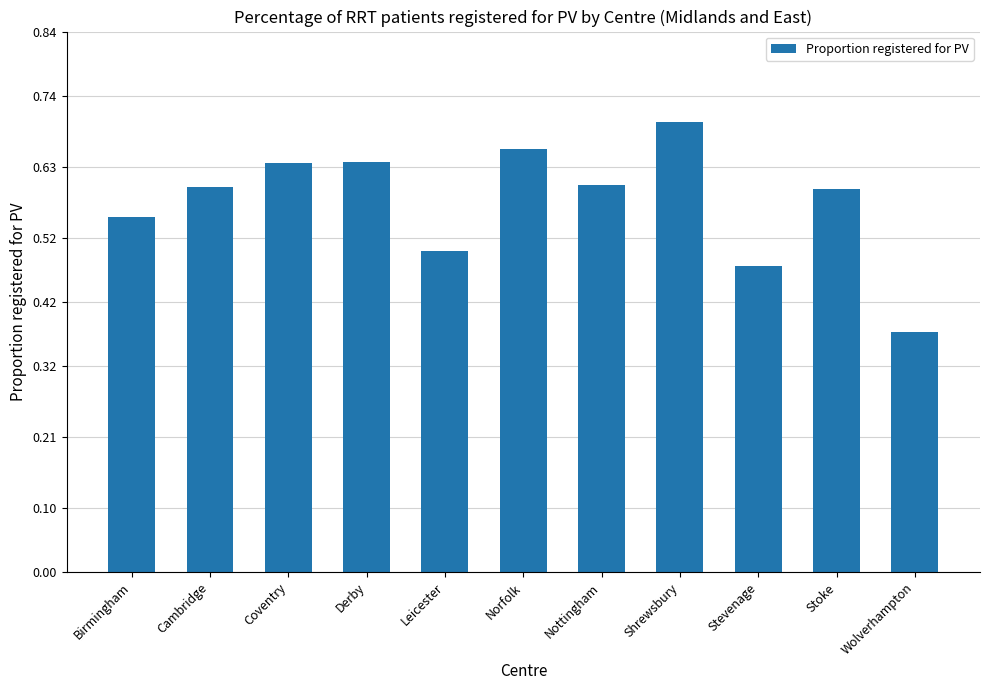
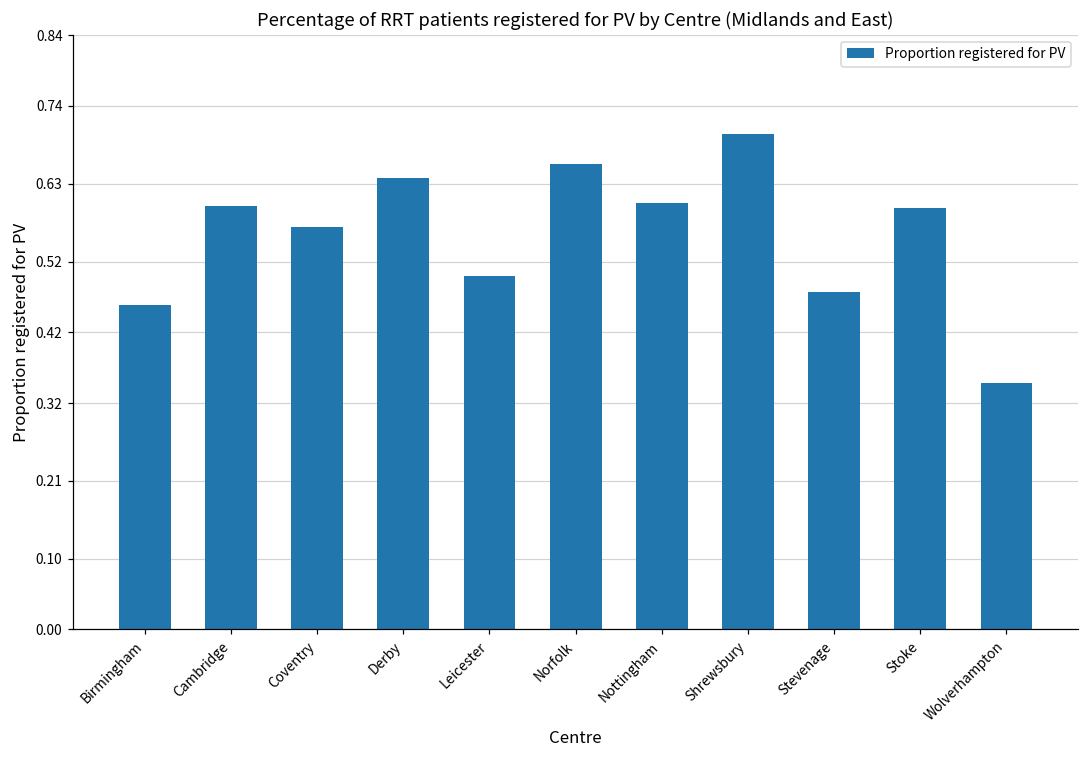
Birmingham: 0.55 -> 0.46
Coventry: 0.64 -> 0.57
Wolverhampton: 0.37 -> 0.35
